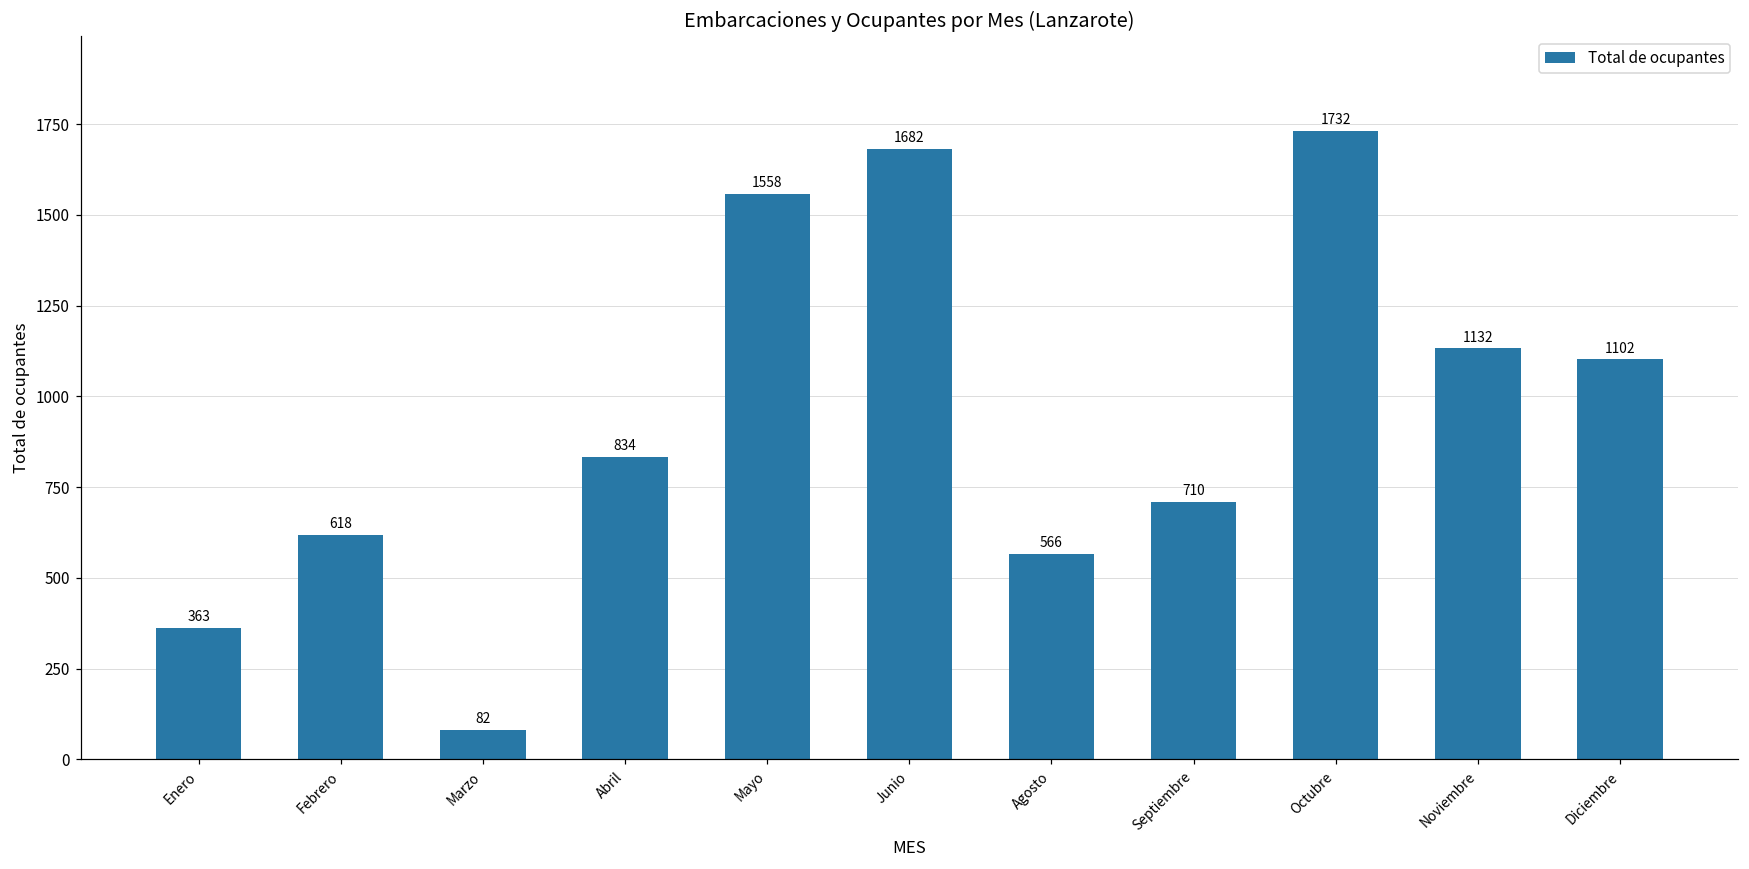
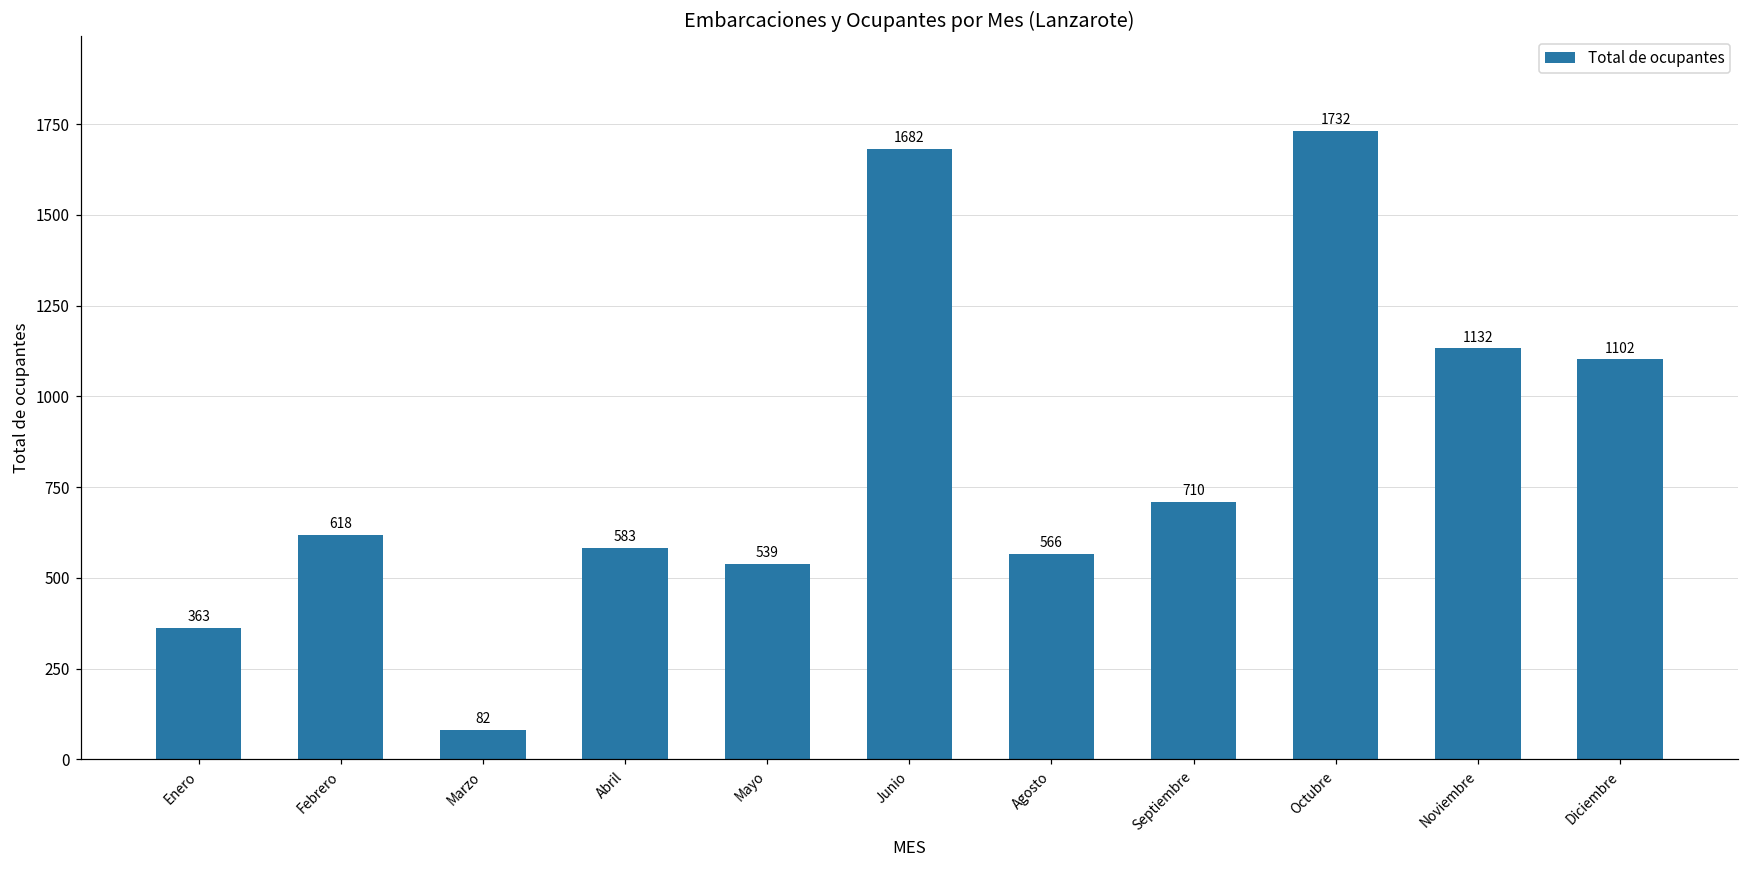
Abril: 834 -> 583
Mayo: 1558 -> 539
